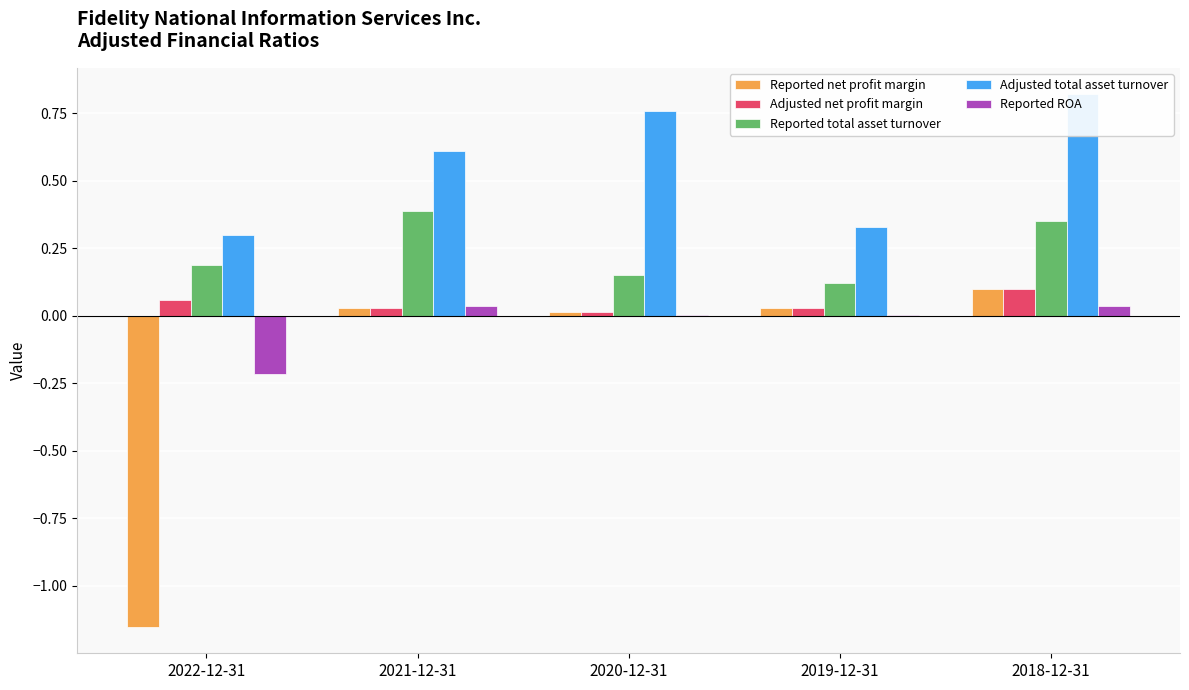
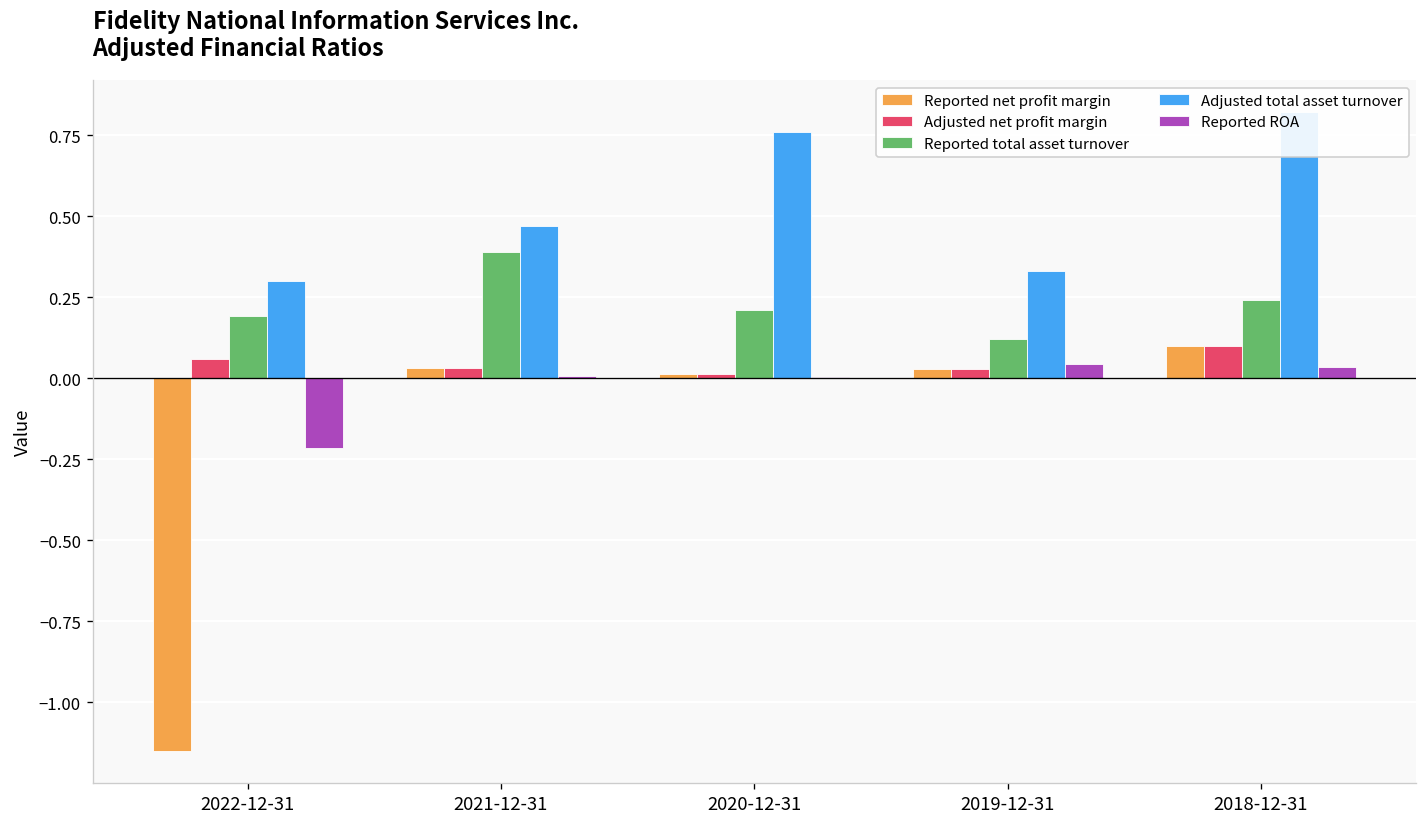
Adjusted total asset turnover, 2021-12-31: 0.61 -> 0.47
Reported ROA, 2021-12-31: 0.04 -> 0.01
Reported total asset turnover, 2020-12-31: 0.15 -> 0.21
Reported ROA, 2019-12-31: 0.00 -> 0.04
Reported total asset turnover, 2018-12-31: 0.35 -> 0.24
